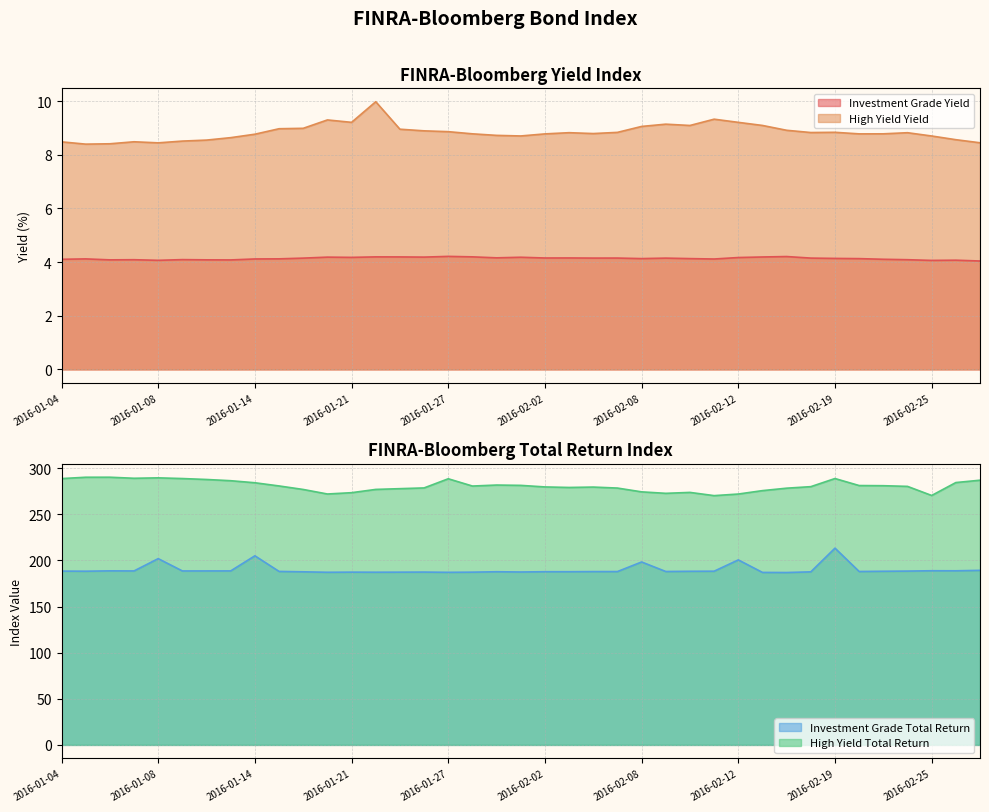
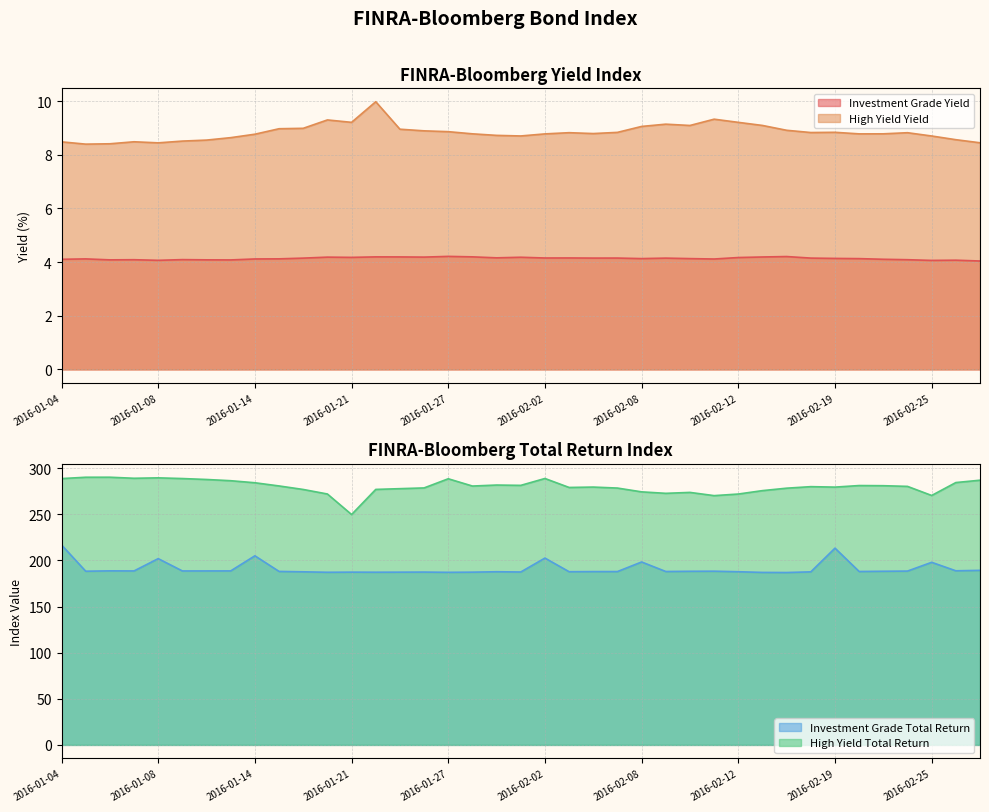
FINRA-Bloomberg Total Return Index, Investment Grade Total Return, 2016-01-04: 190 -> 220
FINRA-Bloomberg Total Return Index, High Yield Total Return, 2016-01-21: 270 -> 250
FINRA-Bloomberg Total Return Index, Investment Grade Total Return, 2016-02-02: 190 -> 200
FINRA-Bloomberg Total Return Index, High Yield Total Return, 2016-02-02: 280 -> 290
FINRA-Bloomberg Total Return Index, Investment Grade Total Return, 2016-02-12: 200 -> 190
FINRA-Bloomberg Total Return Index, High Yield Total Return, 2016-02-19: 290 -> 280
FINRA-Bloomberg Total Return Index, Investment Grade Total Return, 2016-02-25: 190 -> 200
